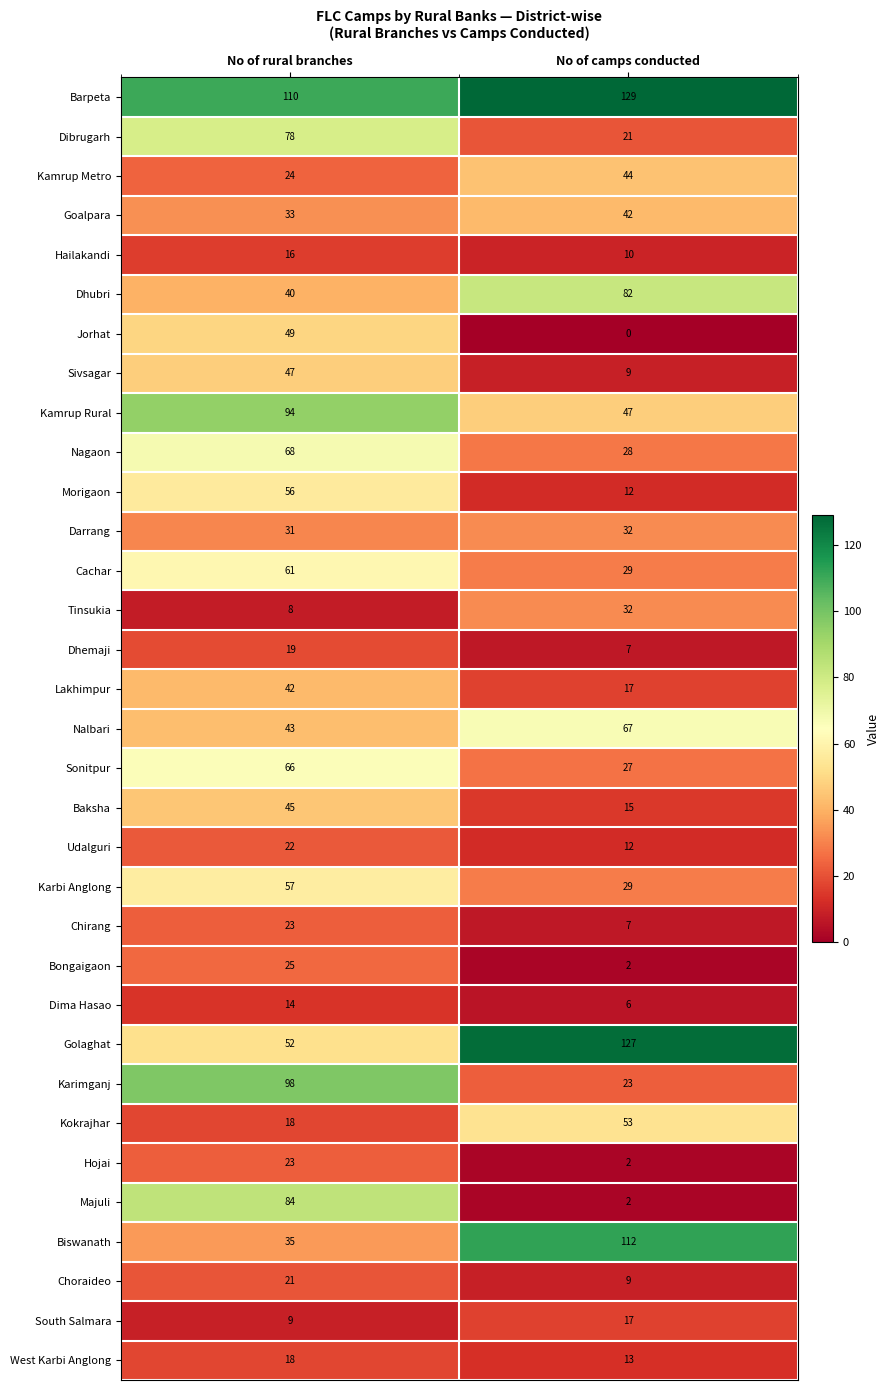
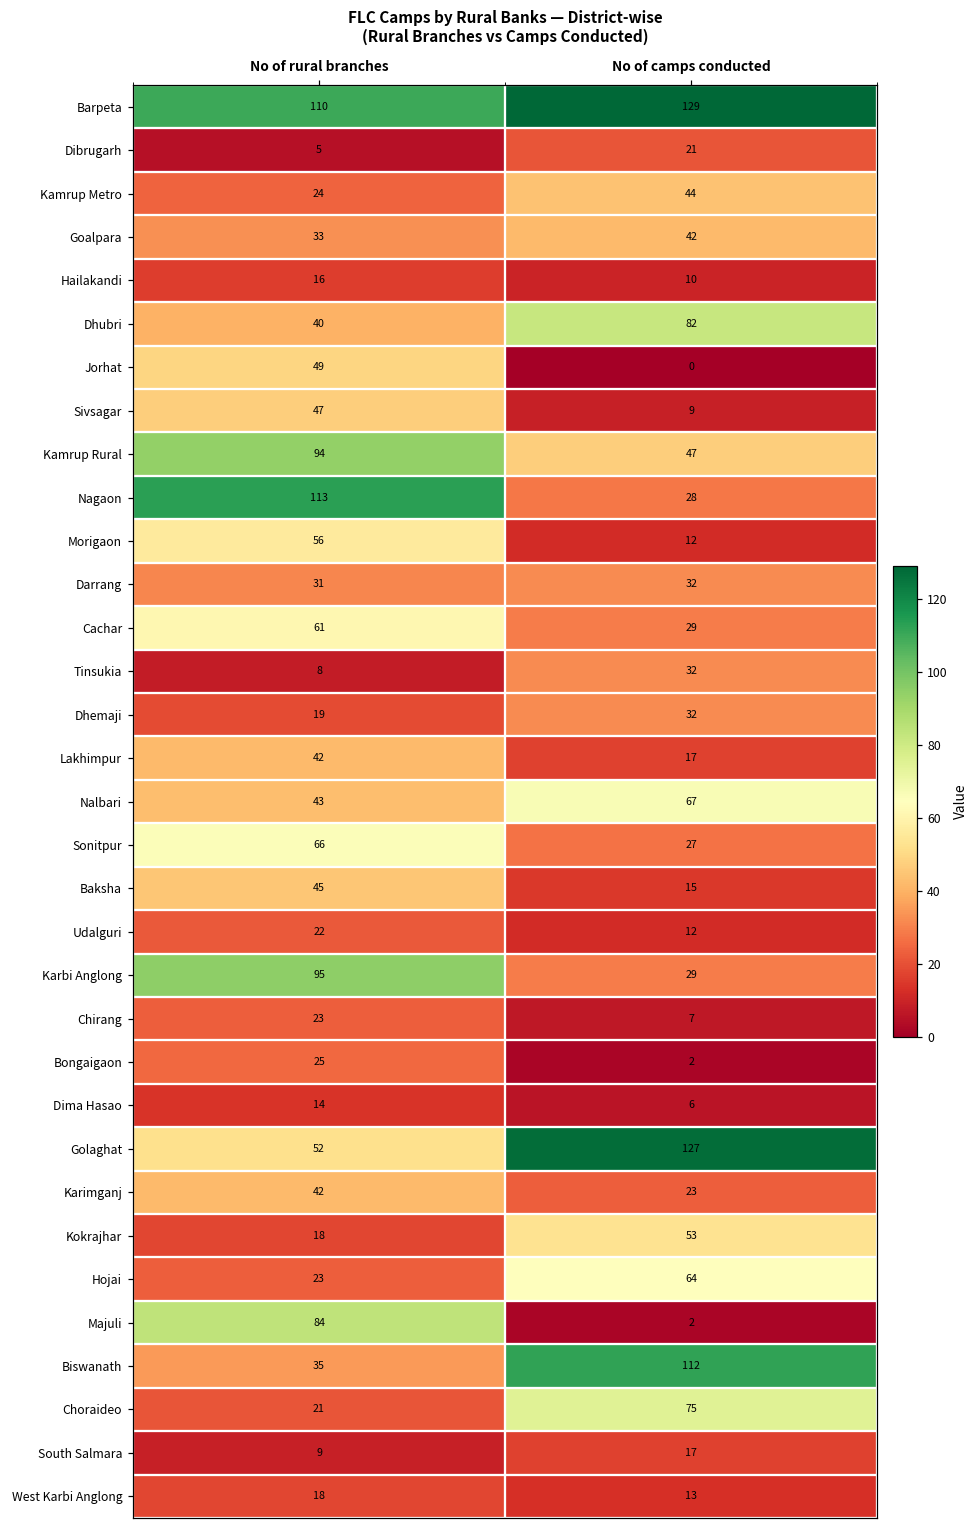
Dibrugarh, No of rural branches: 78 -> 5
Nagaon, No of rural branches: 68 -> 113
Dhemaji, No of camps conducted: 7 -> 32
Karbi Anglong, No of rural branches: 57 -> 95
Karimganj, No of rural branches: 98 -> 42
Hojai, No of camps conducted: 2 -> 64
Choraideo, No of camps conducted: 9 -> 75
